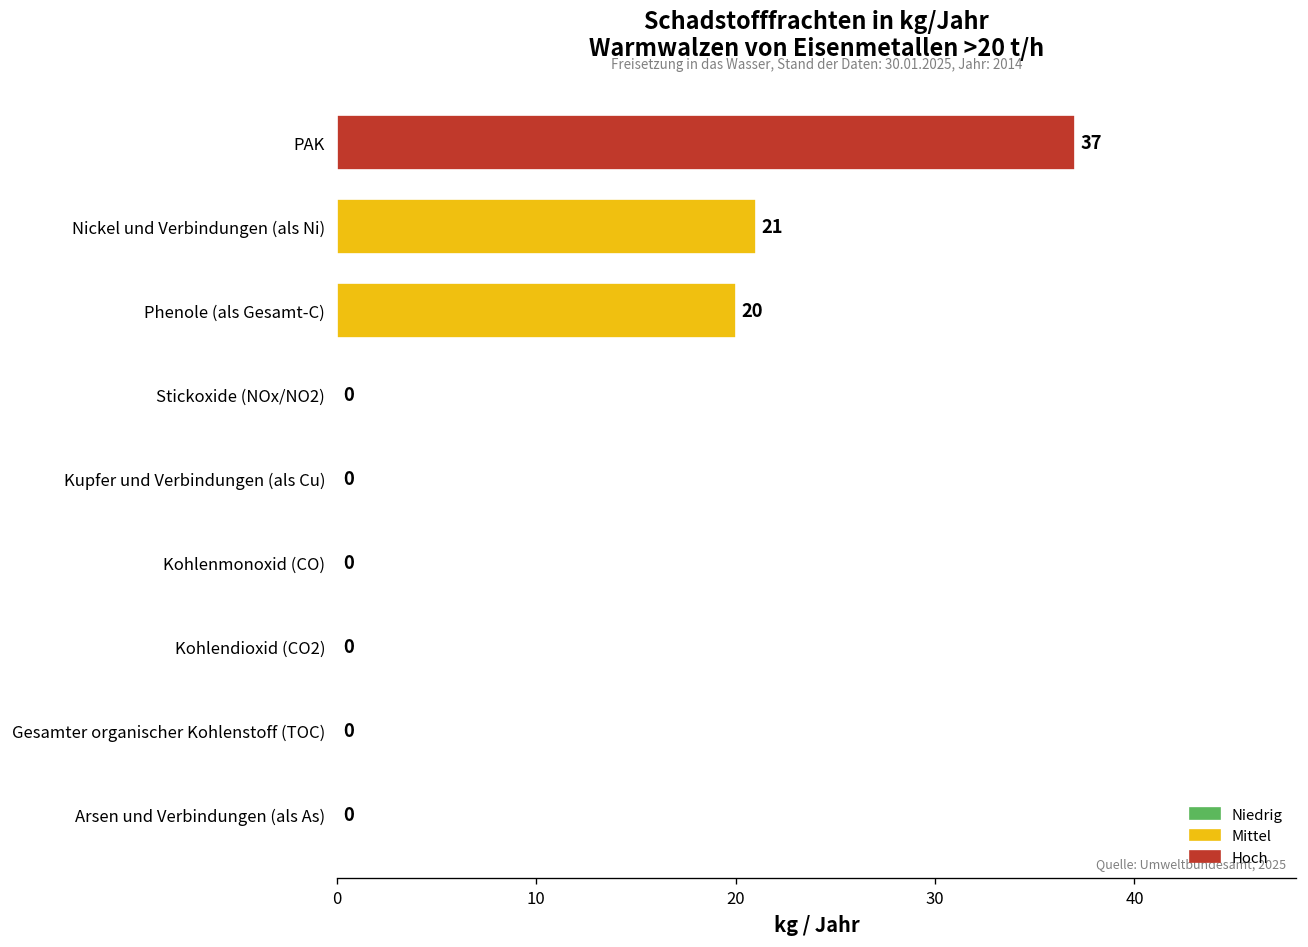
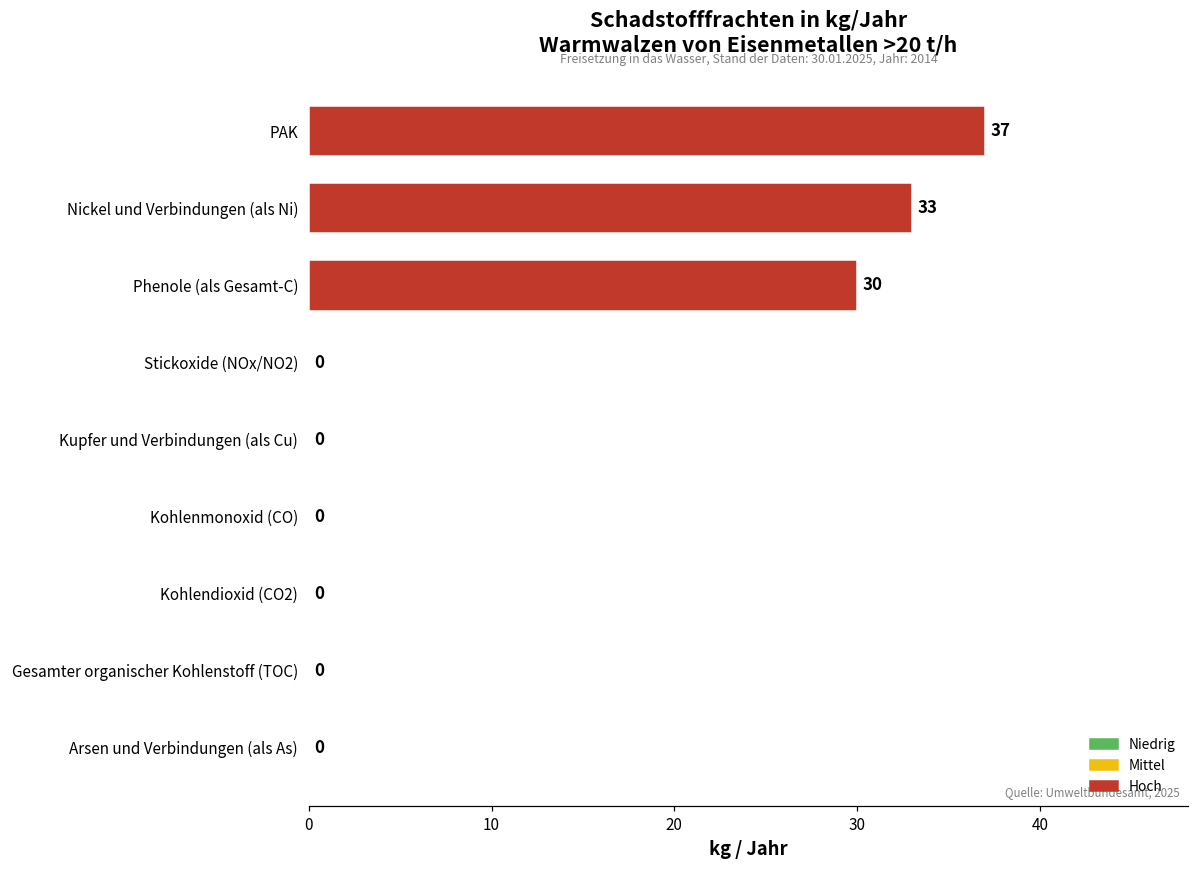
Nickel und Verbindungen (als Ni): 21 -> 33
Phenole (als Gesamt-C): 20 -> 30
